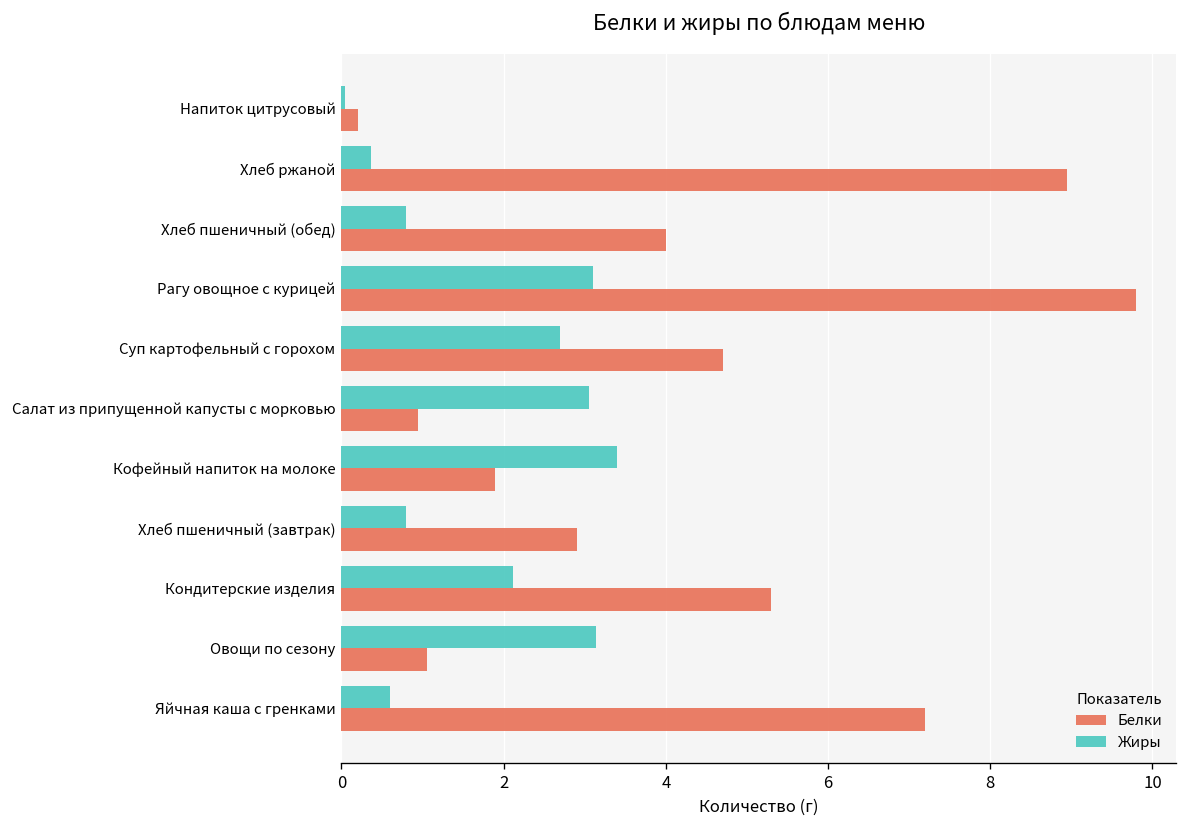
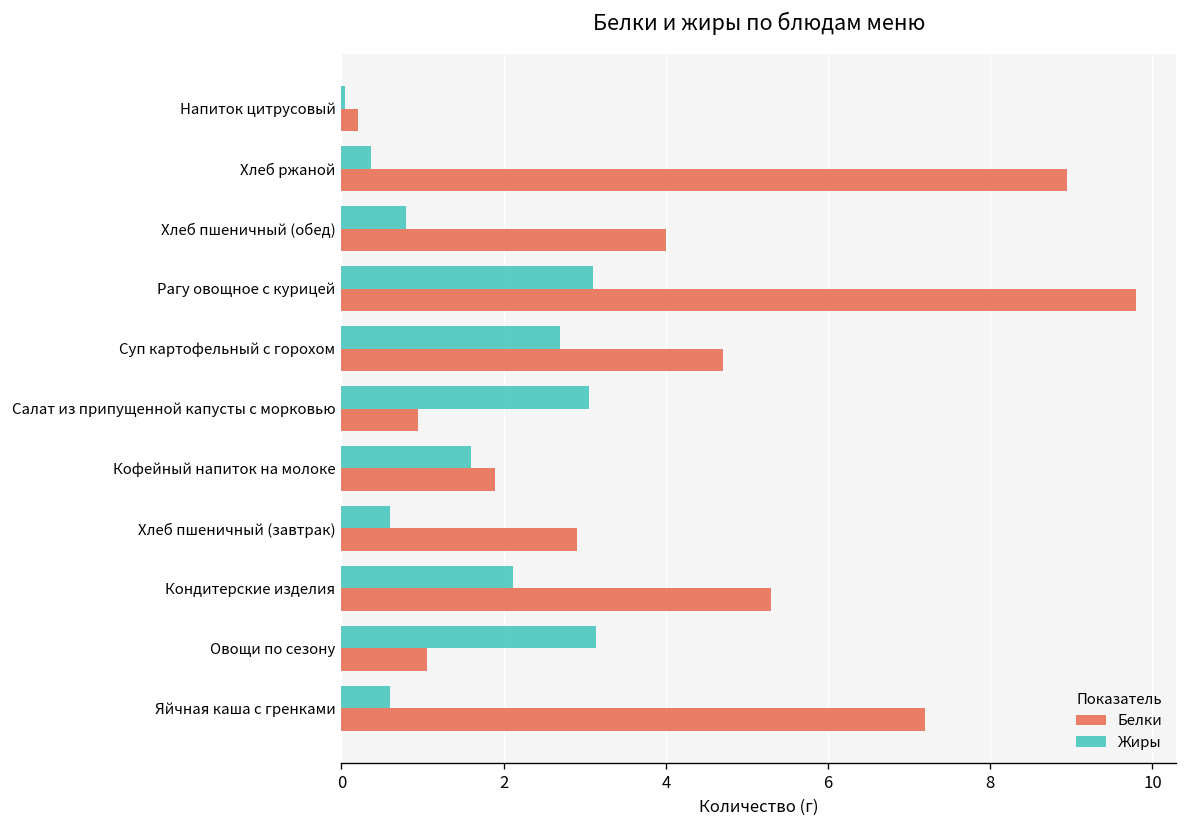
Жиры, Кофейный напиток на молоке: 3.4 -> 1.6
Жиры, Хлеб пшеничный (завтрак): 0.8 -> 0.6
